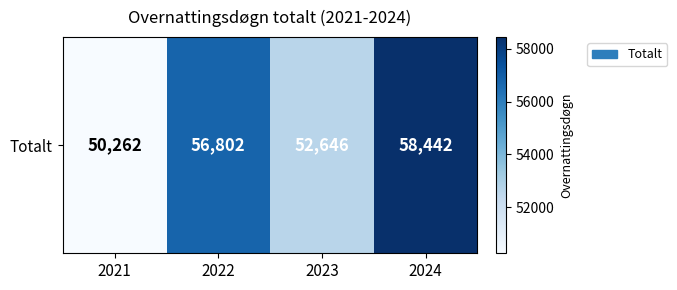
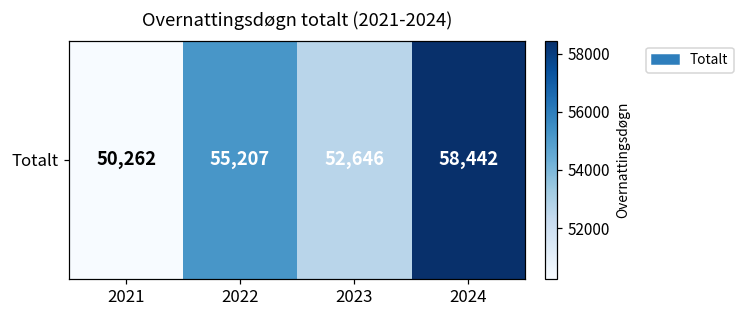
Totalt, 2022: 56,802 -> 55,207
